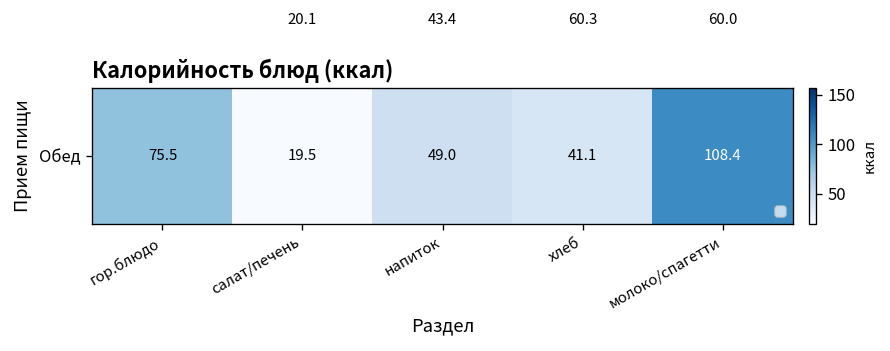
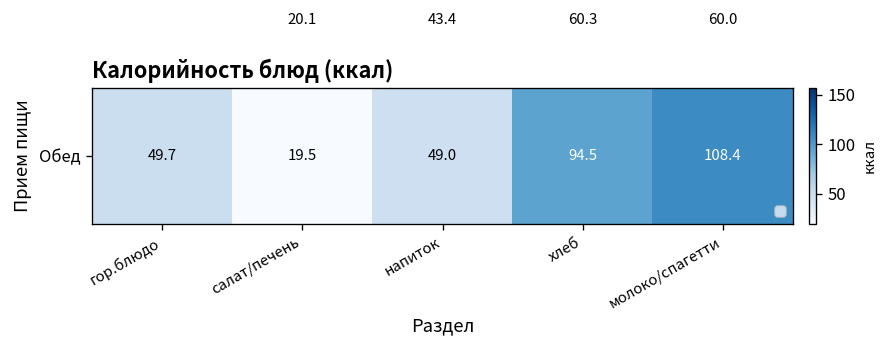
Обед, гор.блюдо: 75.5 -> 49.7
Обед, хлеб: 41.1 -> 94.5
